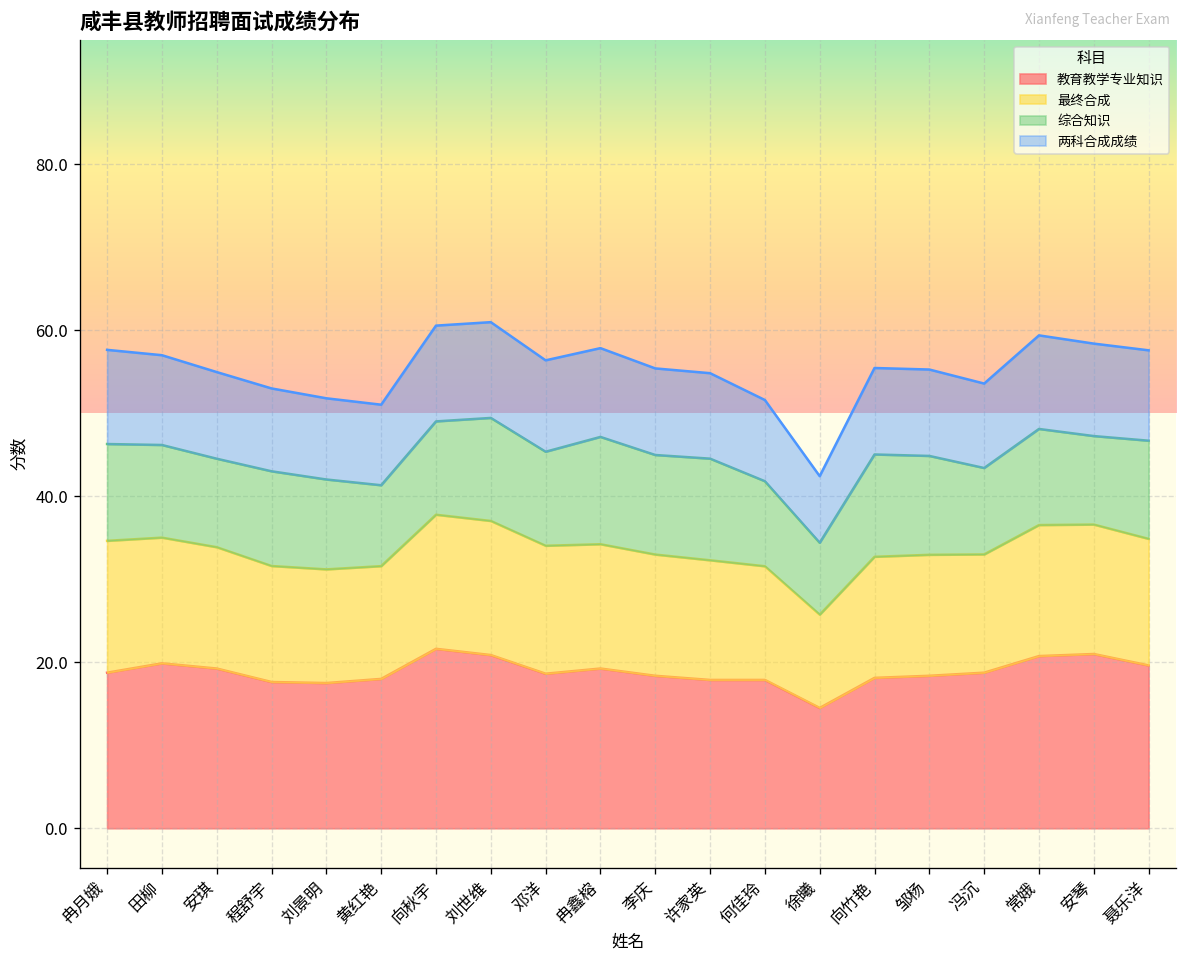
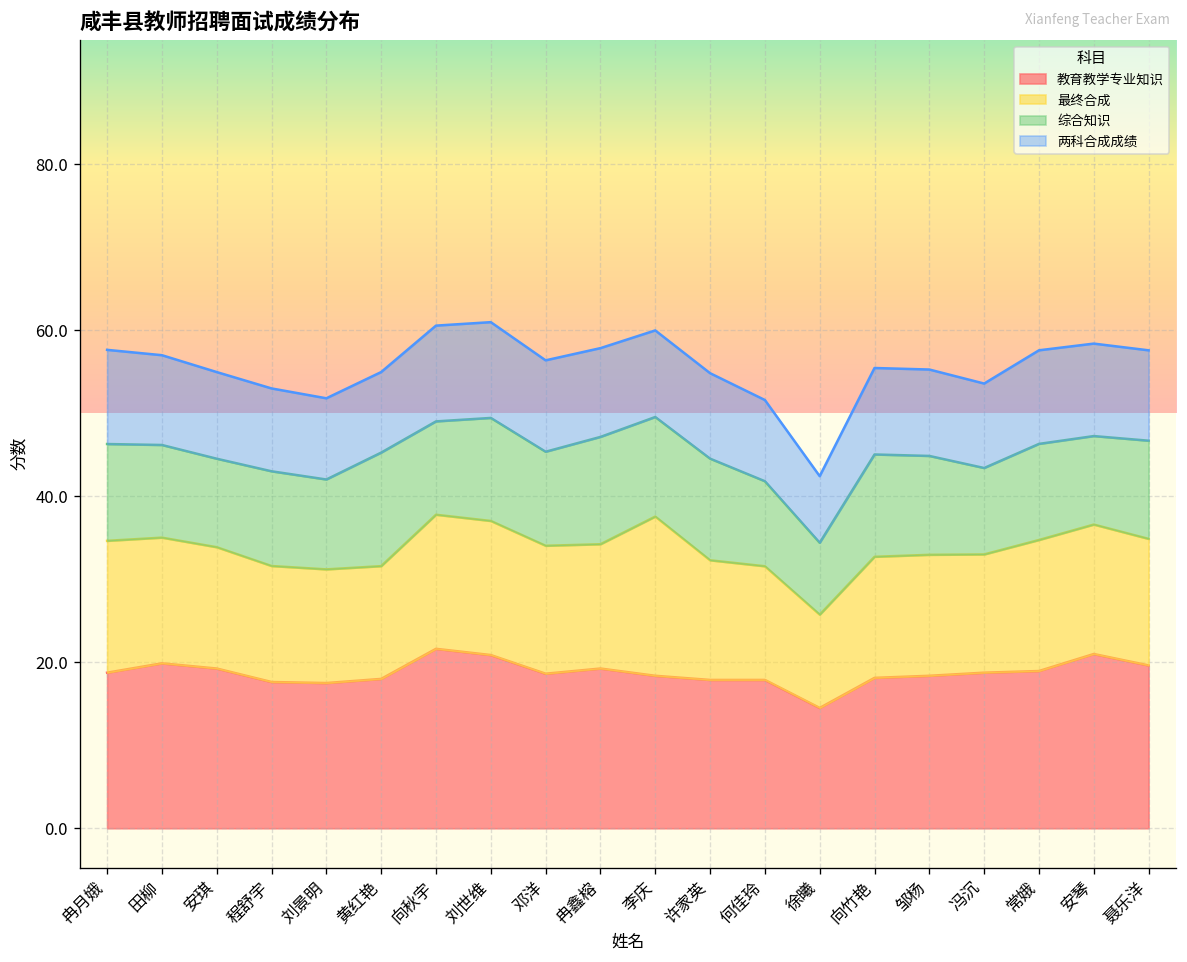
综合知识, 黄红艳: 10 -> 14
最终合成, 李庆: 15 -> 19
教育教学专业知识, 常娥: 21 -> 19
